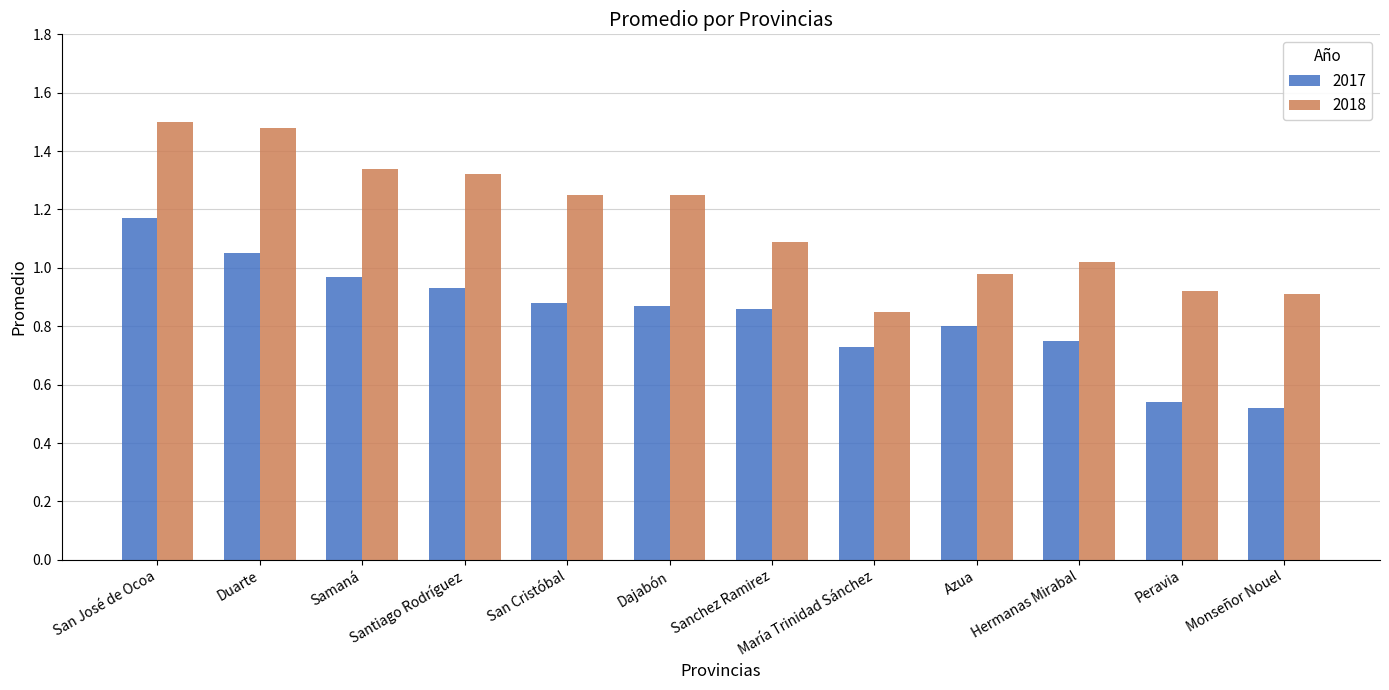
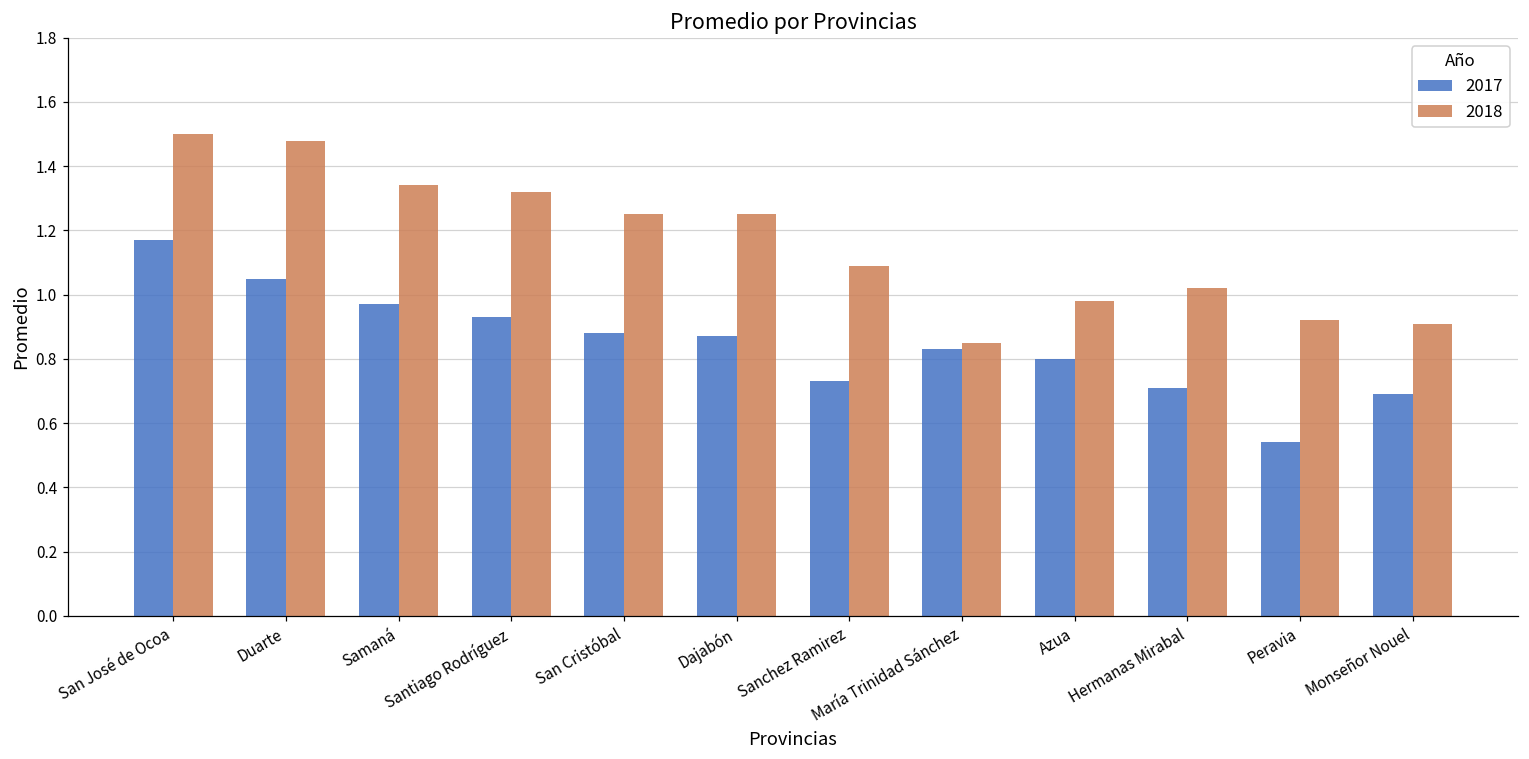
2017, Sanchez Ramirez: 0.86 -> 0.73
2017, María Trinidad Sánchez: 0.73 -> 0.83
2017, Hermanas Mirabal: 0.75 -> 0.71
2017, Monseñor Nouel: 0.52 -> 0.69
